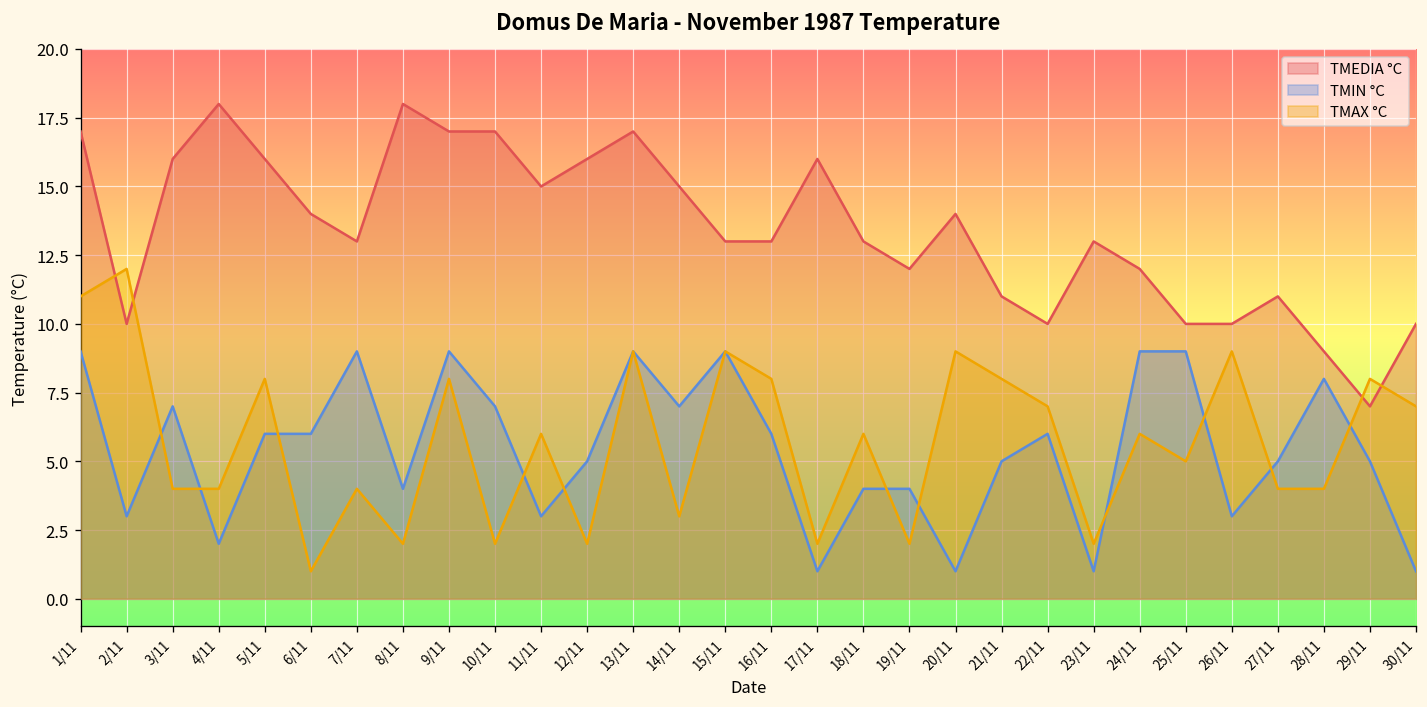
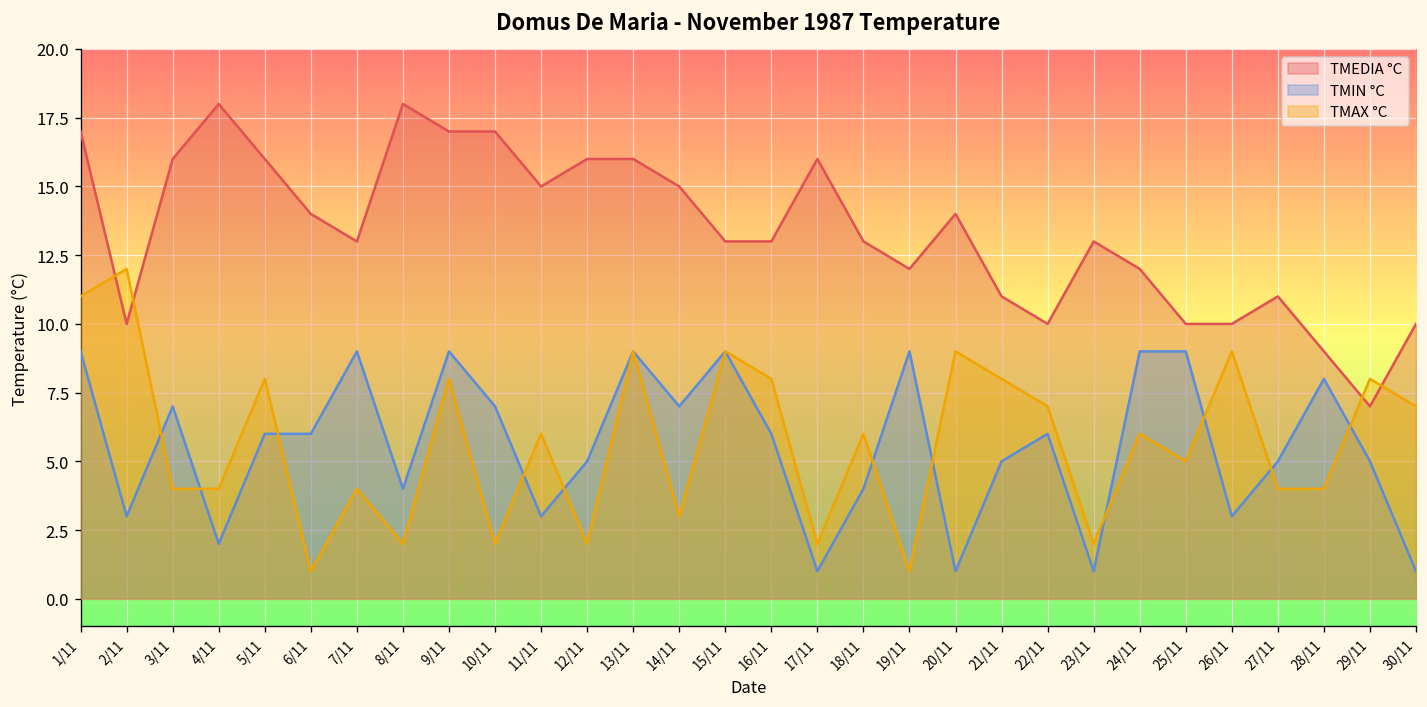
TMEDIA °C, 13/11: 17 -> 16
TMIN °C, 19/11: 4 -> 9
TMAX °C, 19/11: 2 -> 1
